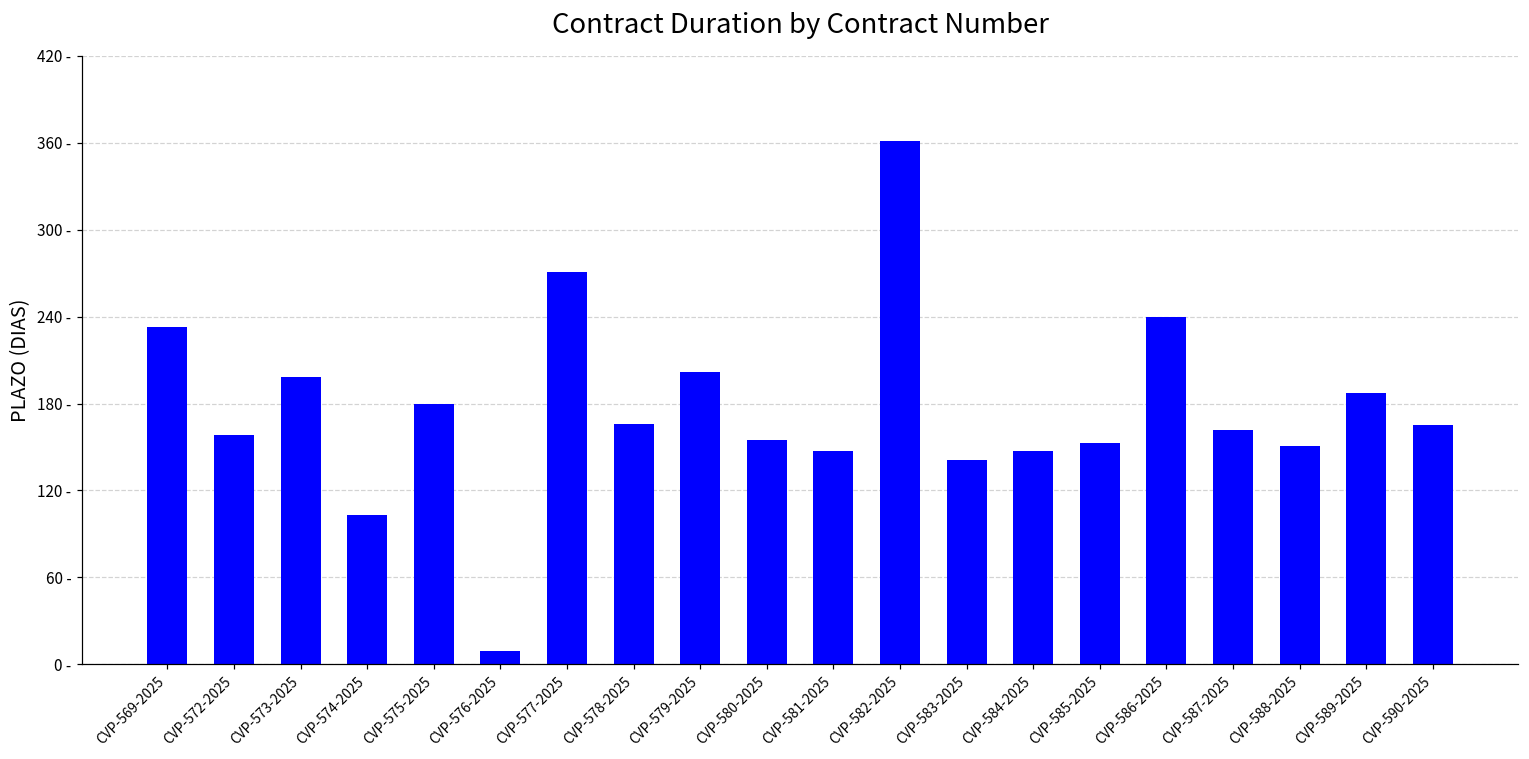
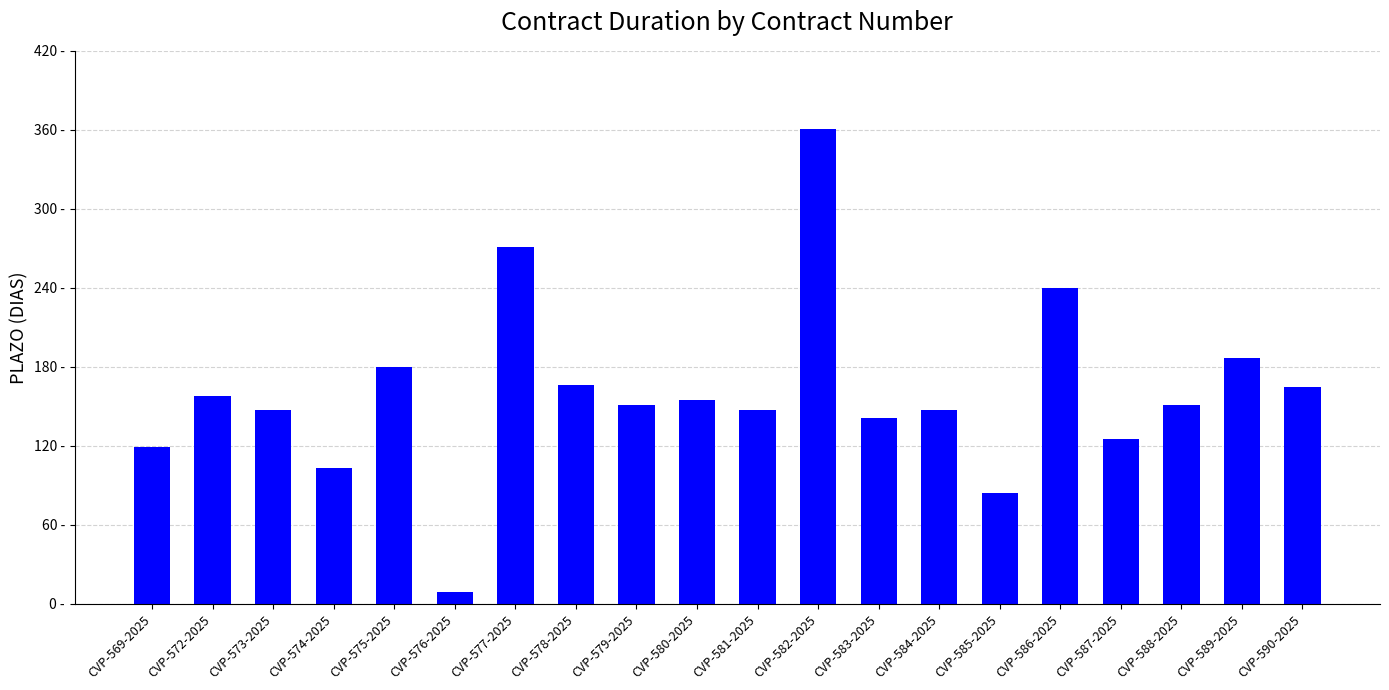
CVP-569-2025: 233 - -> 119 -
CVP-573-2025: 198 - -> 147 -
CVP-579-2025: 202 - -> 151 -
CVP-585-2025: 153 - -> 84 -
CVP-587-2025: 162 - -> 125 -
